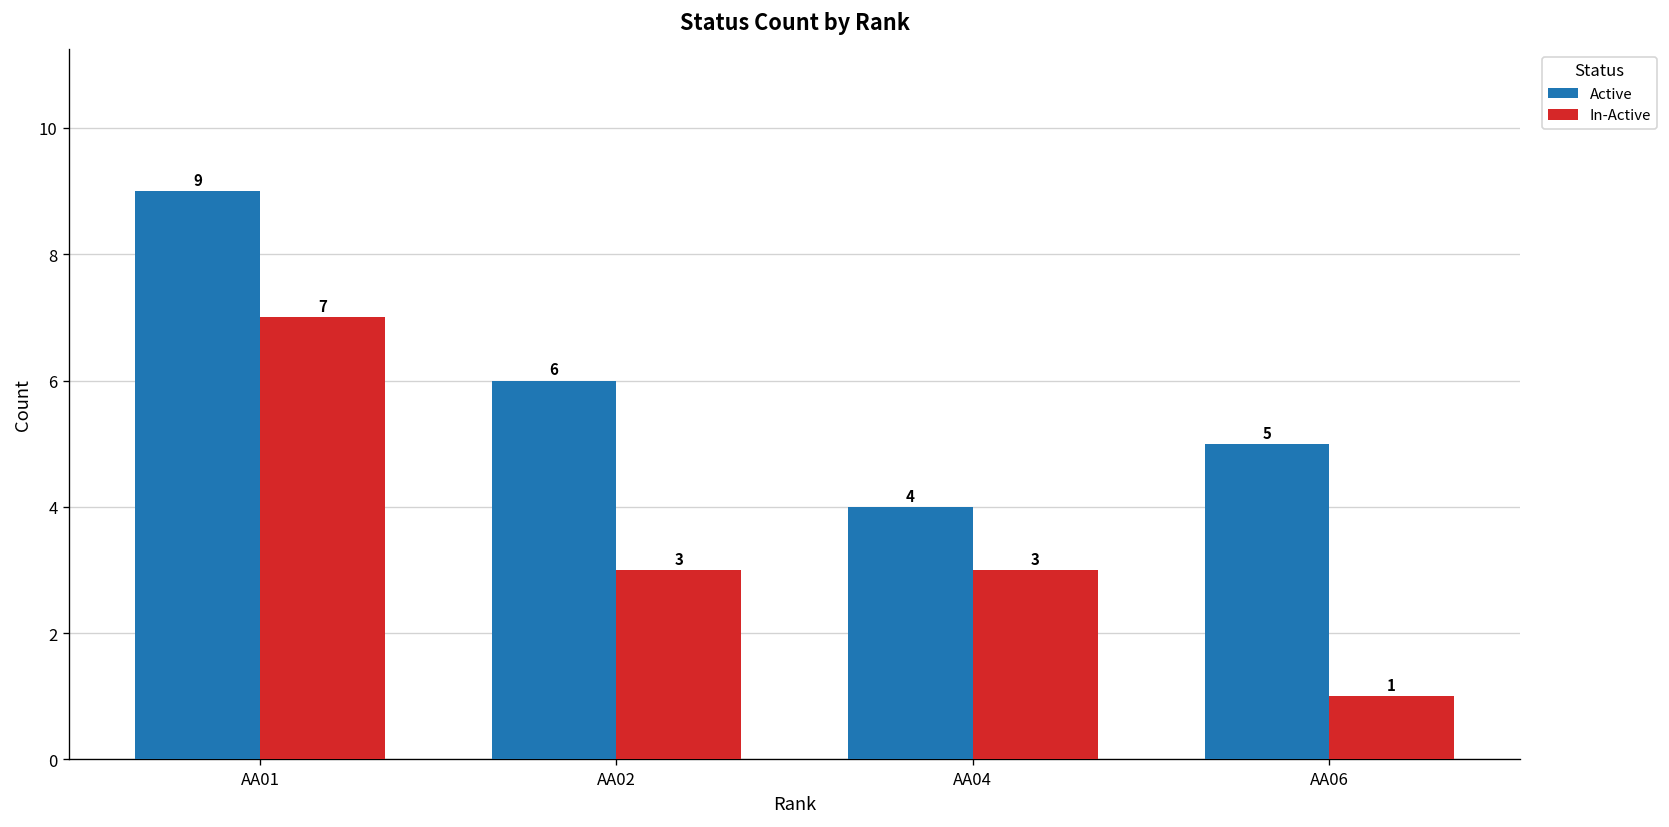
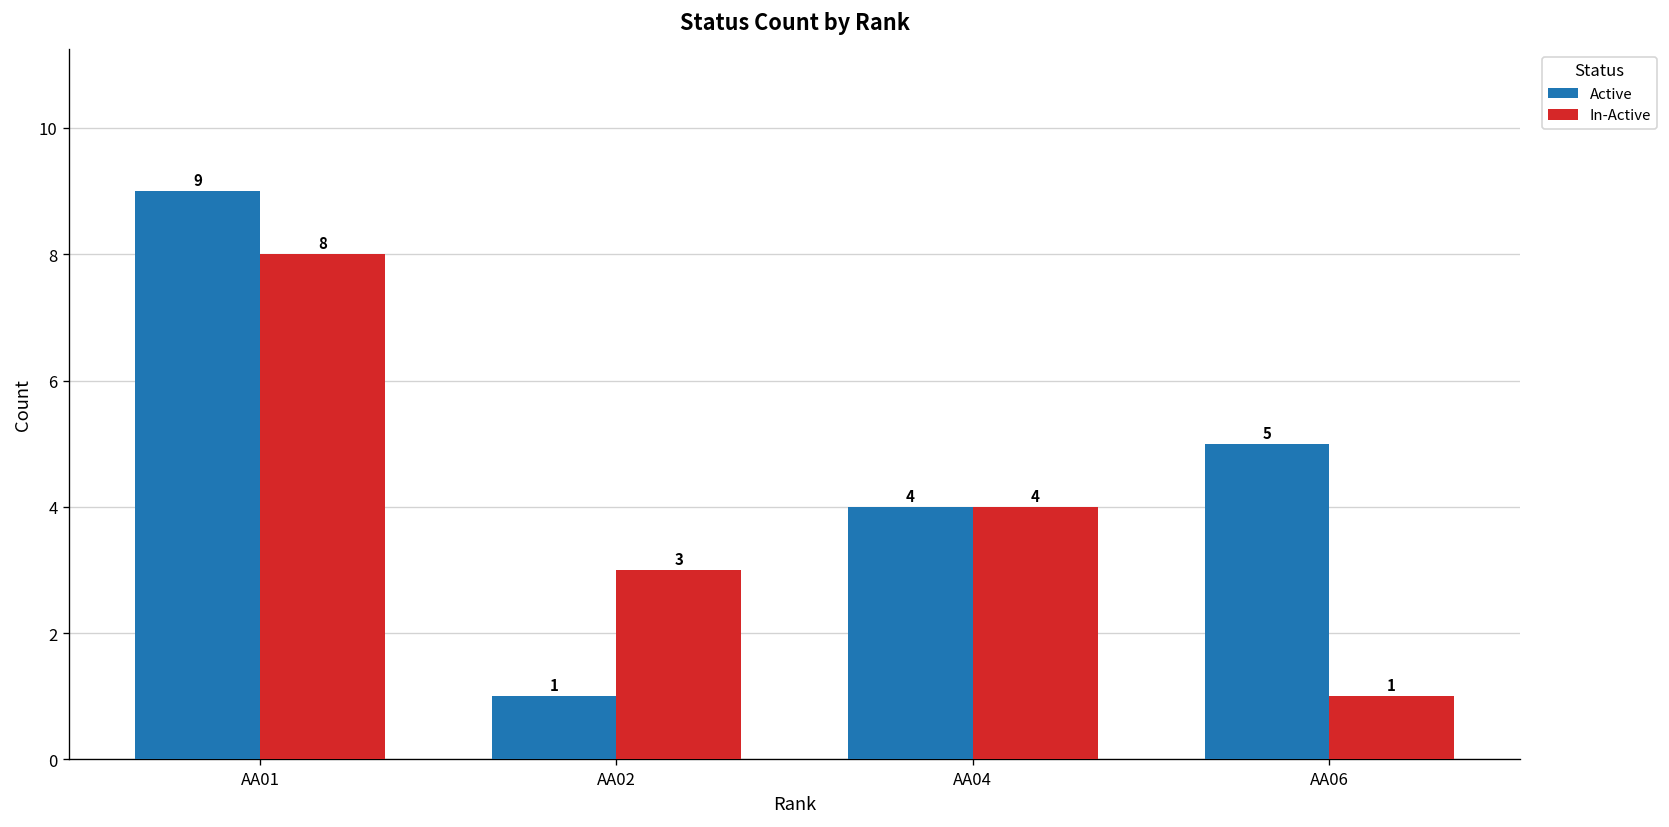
In-Active, AA01: 7 -> 8
Active, AA02: 6 -> 1
In-Active, AA04: 3 -> 4
